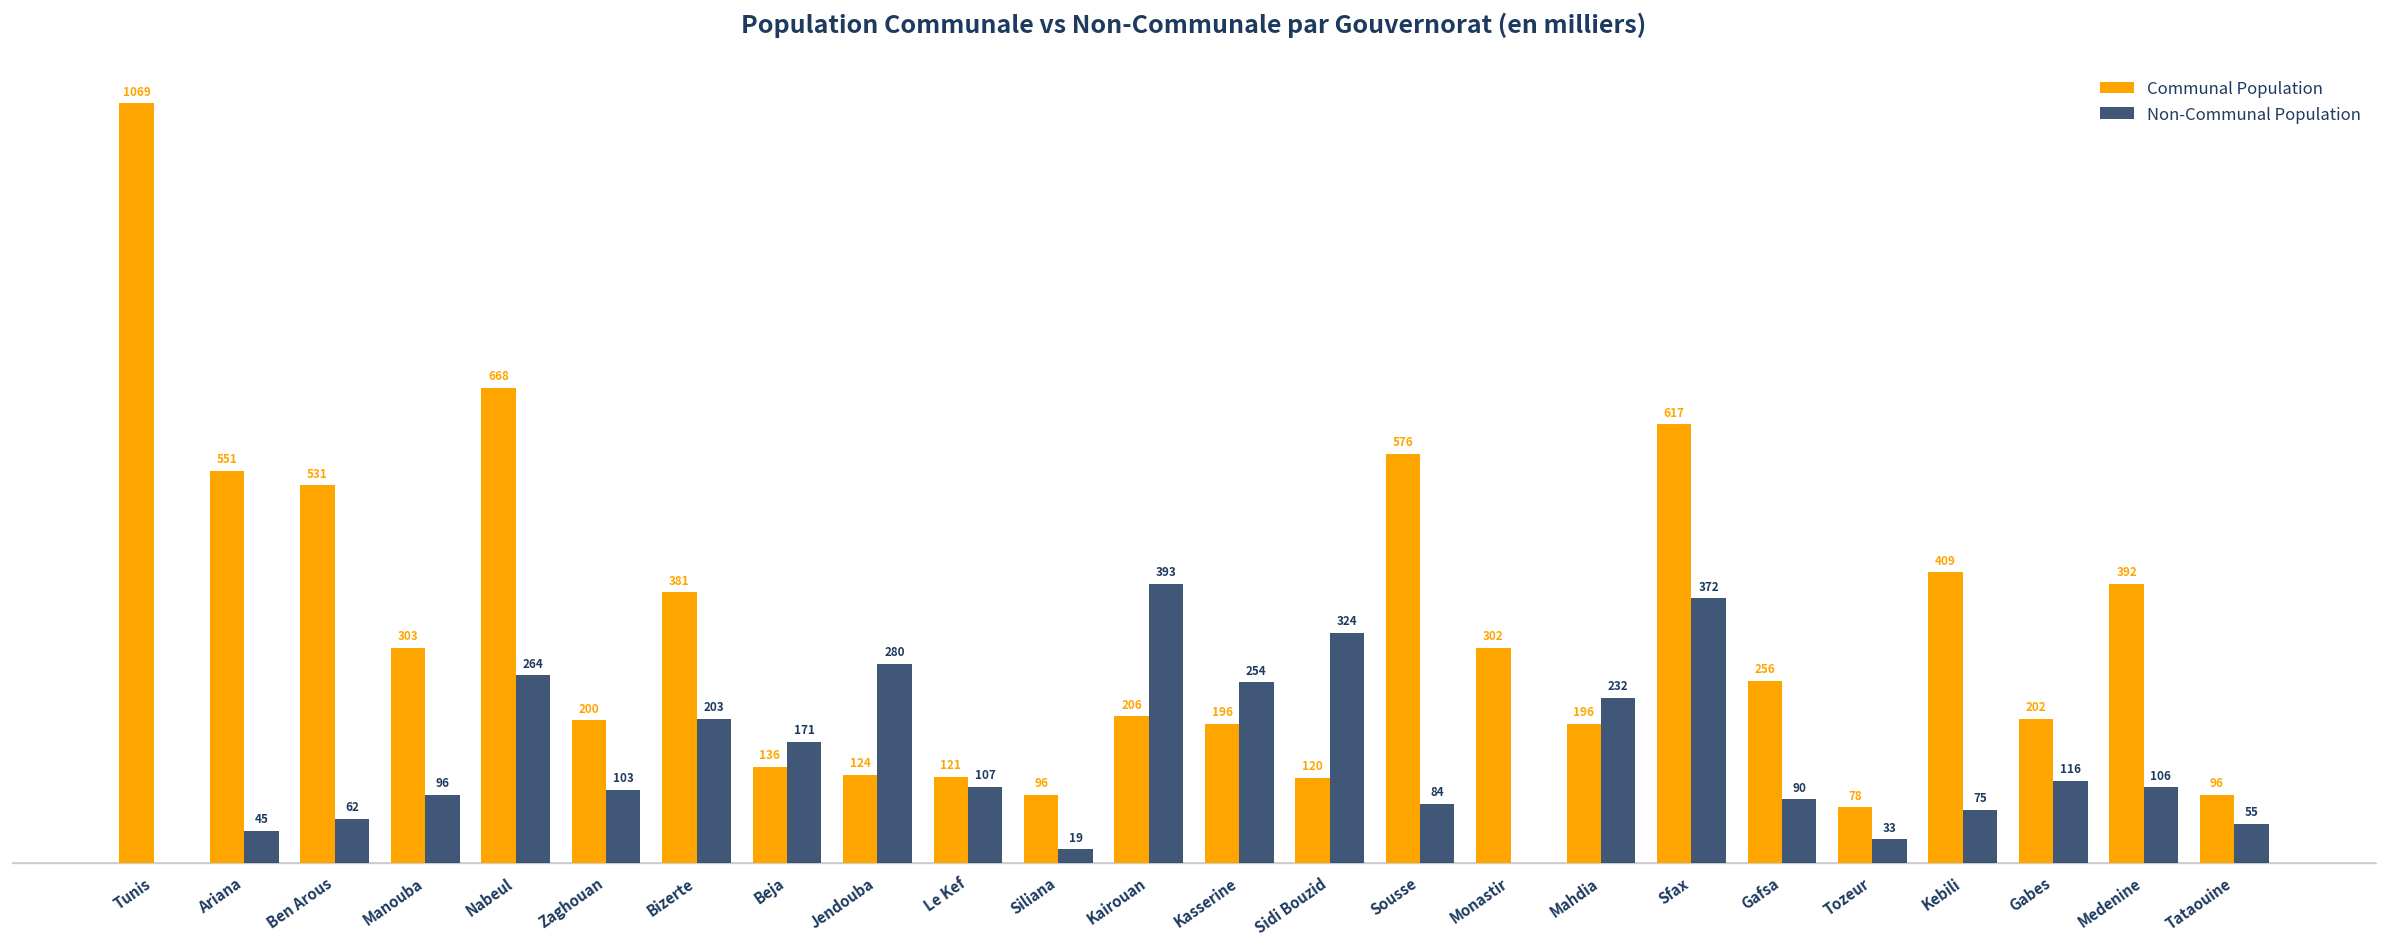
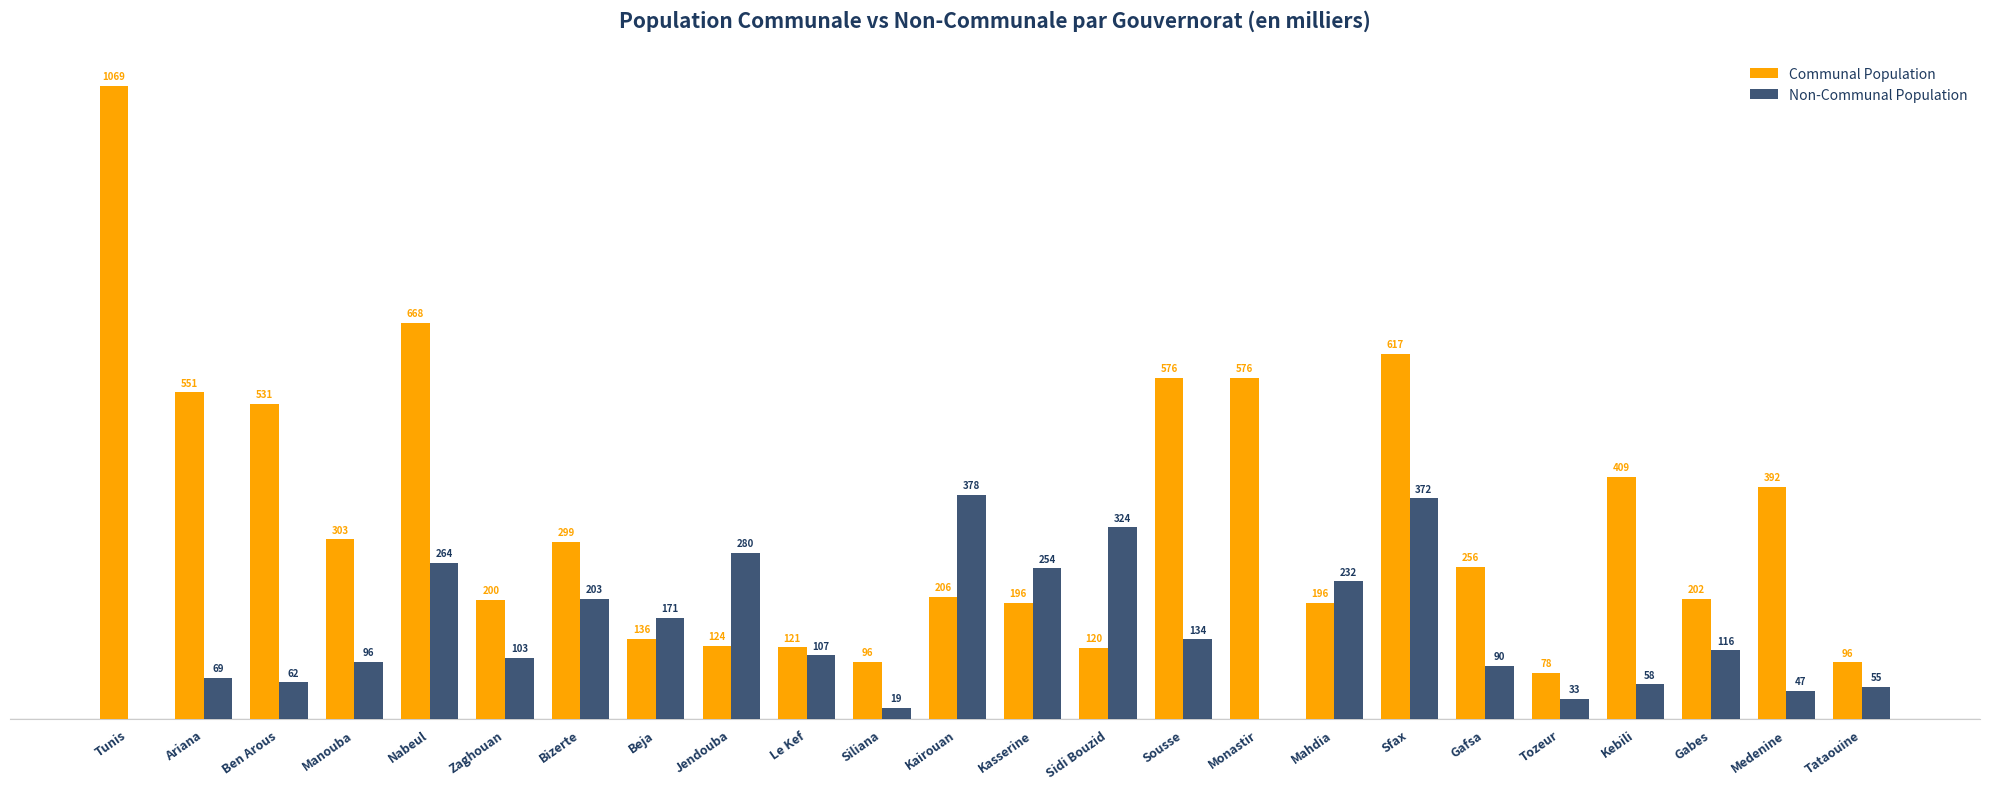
Non-Communal Population, Ariana: 45 -> 69
Communal Population, Bizerte: 381 -> 299
Non-Communal Population, Kairouan: 393 -> 378
Non-Communal Population, Sousse: 84 -> 134
Communal Population, Monastir: 302 -> 576
Non-Communal Population, Kebili: 75 -> 58
Non-Communal Population, Medenine: 106 -> 47
